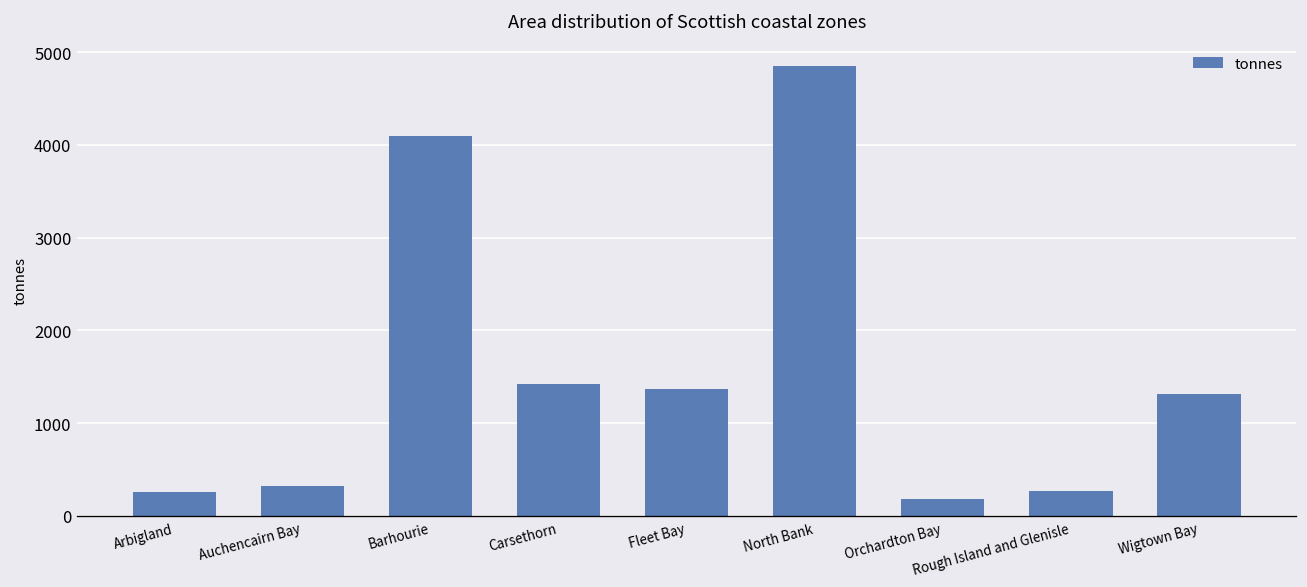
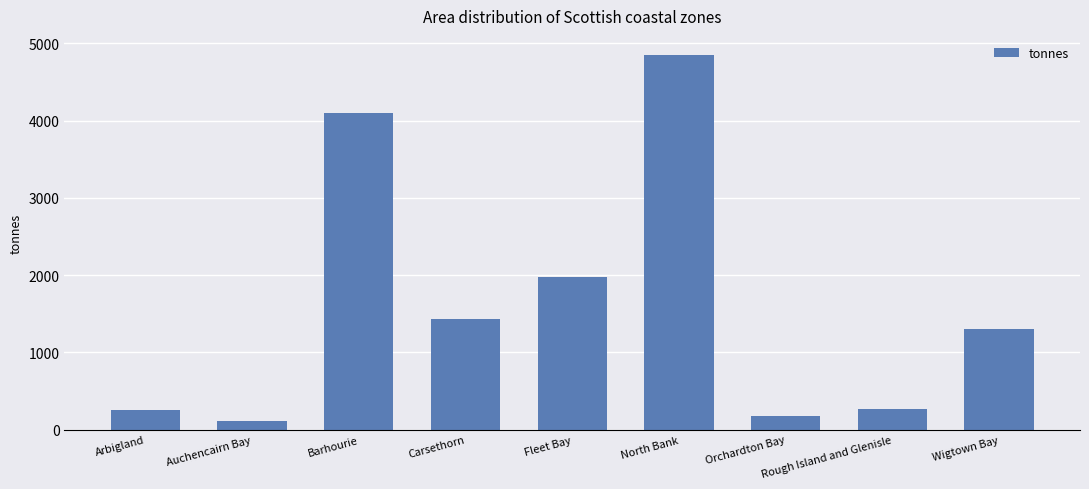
Auchencairn Bay: 300 -> 100
Fleet Bay: 1400 -> 2000
